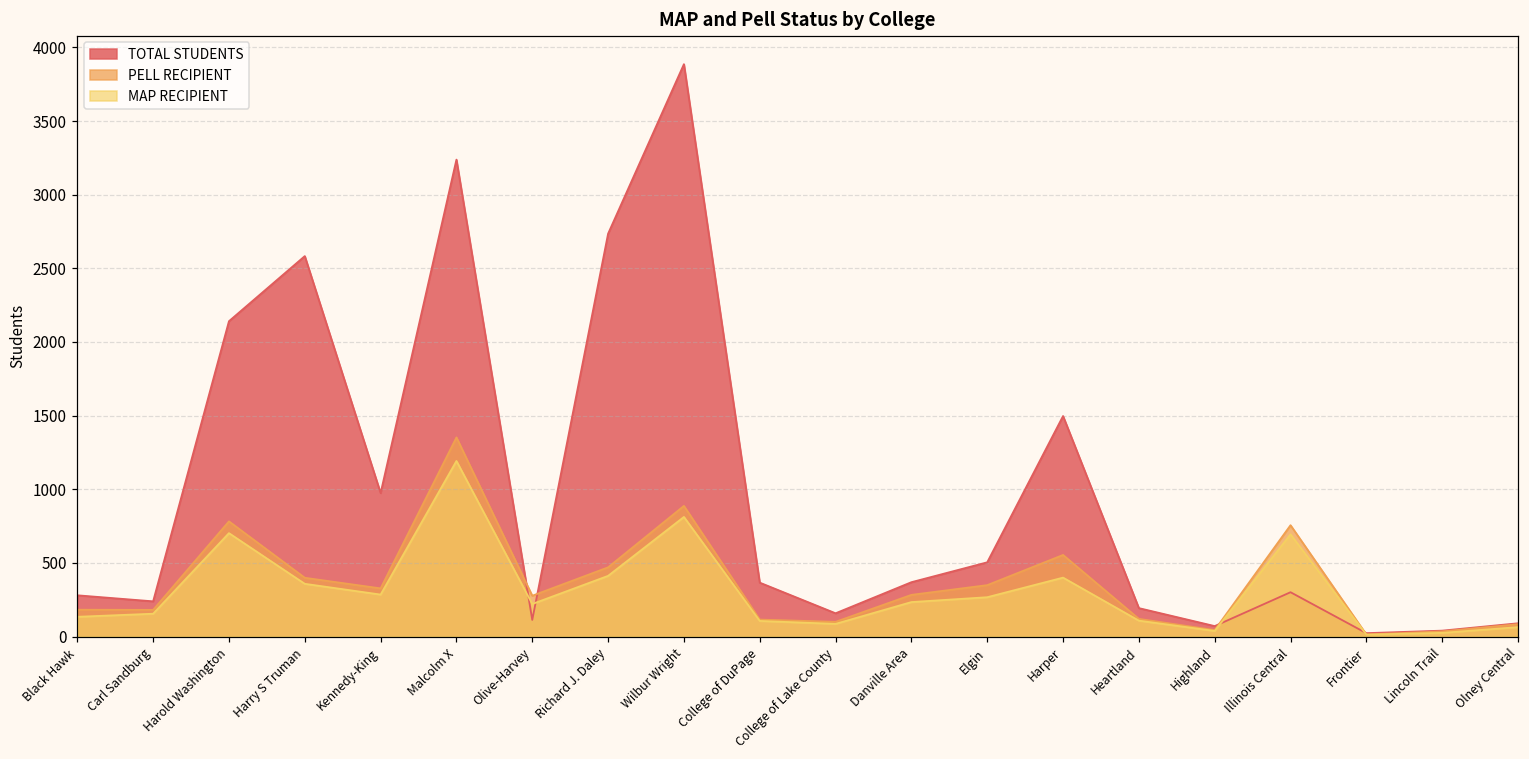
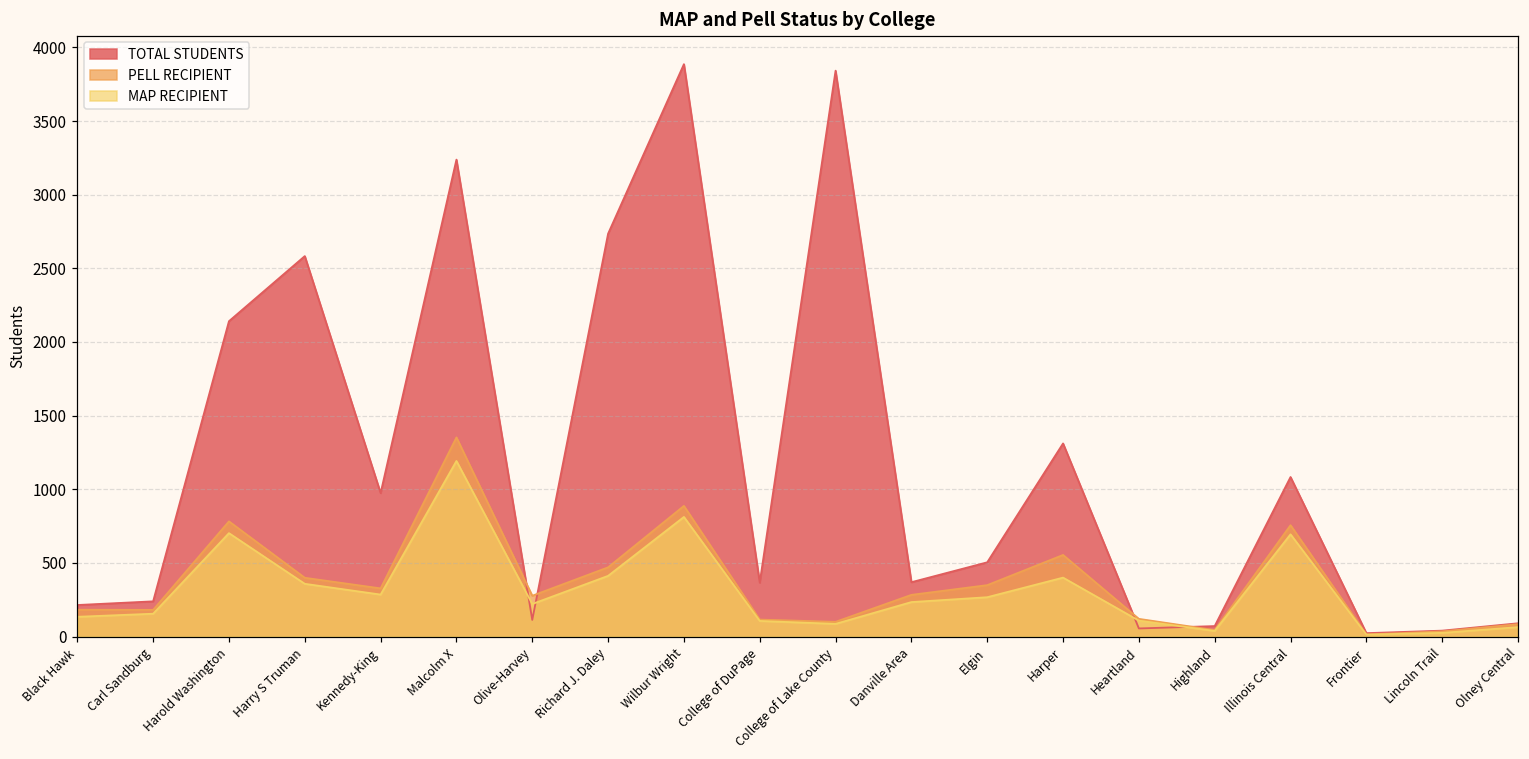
TOTAL STUDENTS, Black Hawk: 280 -> 210
TOTAL STUDENTS, College of Lake County: 160 -> 3840
TOTAL STUDENTS, Harper: 1500 -> 1310
TOTAL STUDENTS, Heartland: 190 -> 60
TOTAL STUDENTS, Illinois Central: 300 -> 1080
